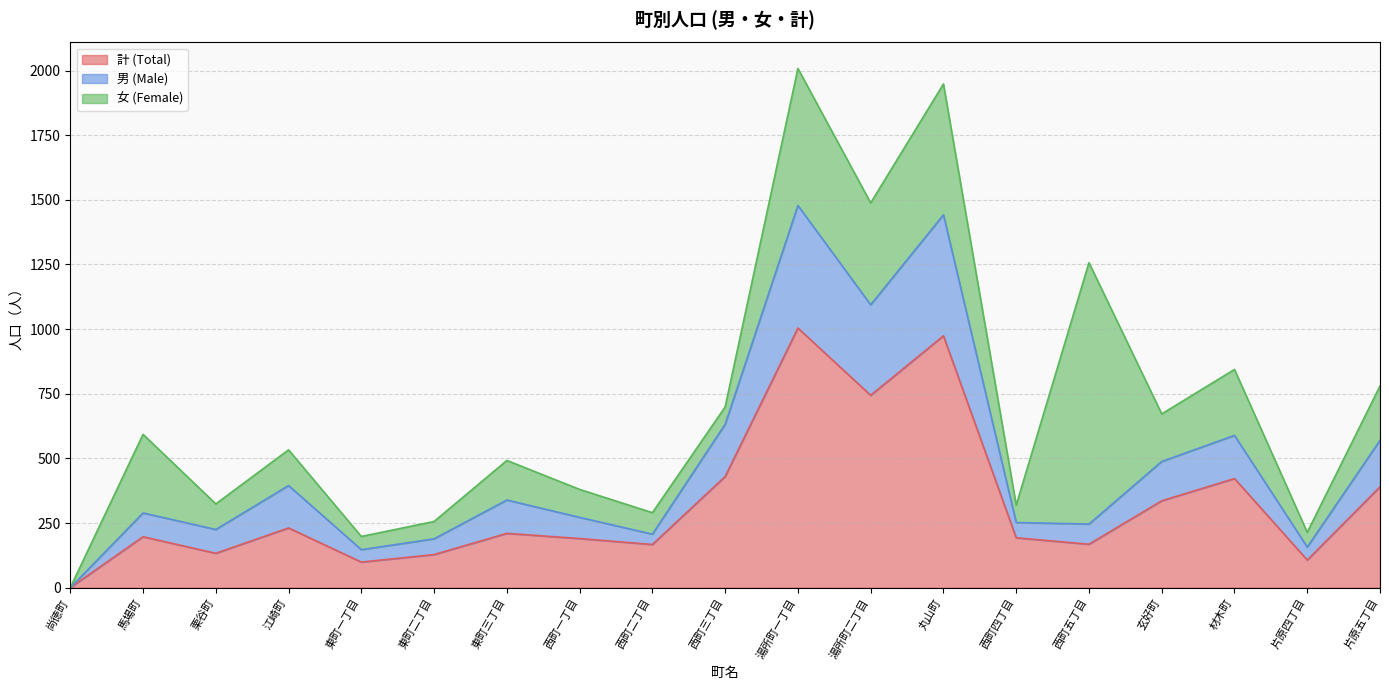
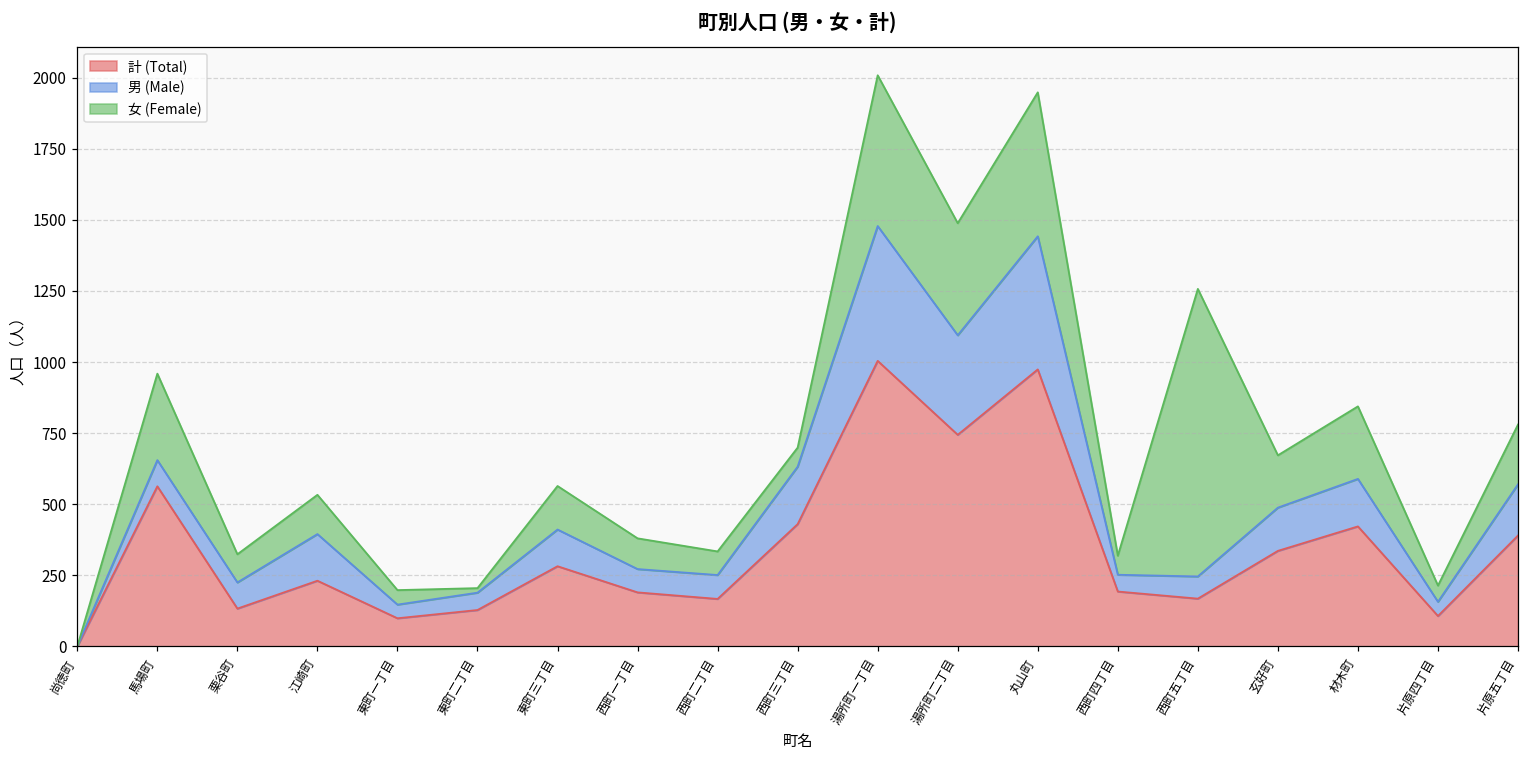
計 (Total), 馬場町: 200 -> 560
女 (Female), 東町二丁目: 70 -> 20
計 (Total), 東町三丁目: 210 -> 280
男 (Male), 西町二丁目: 40 -> 80
